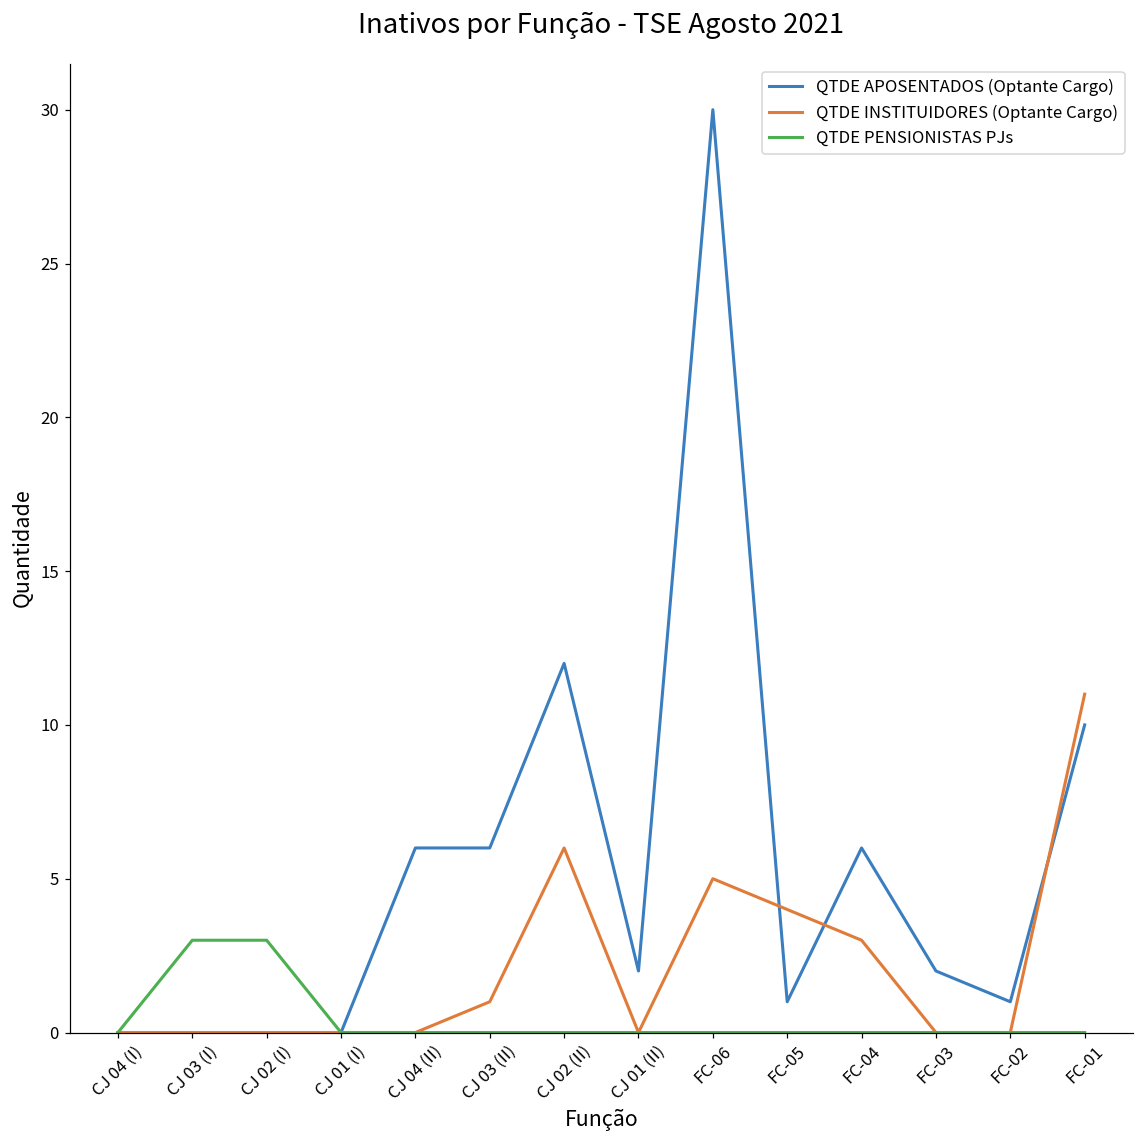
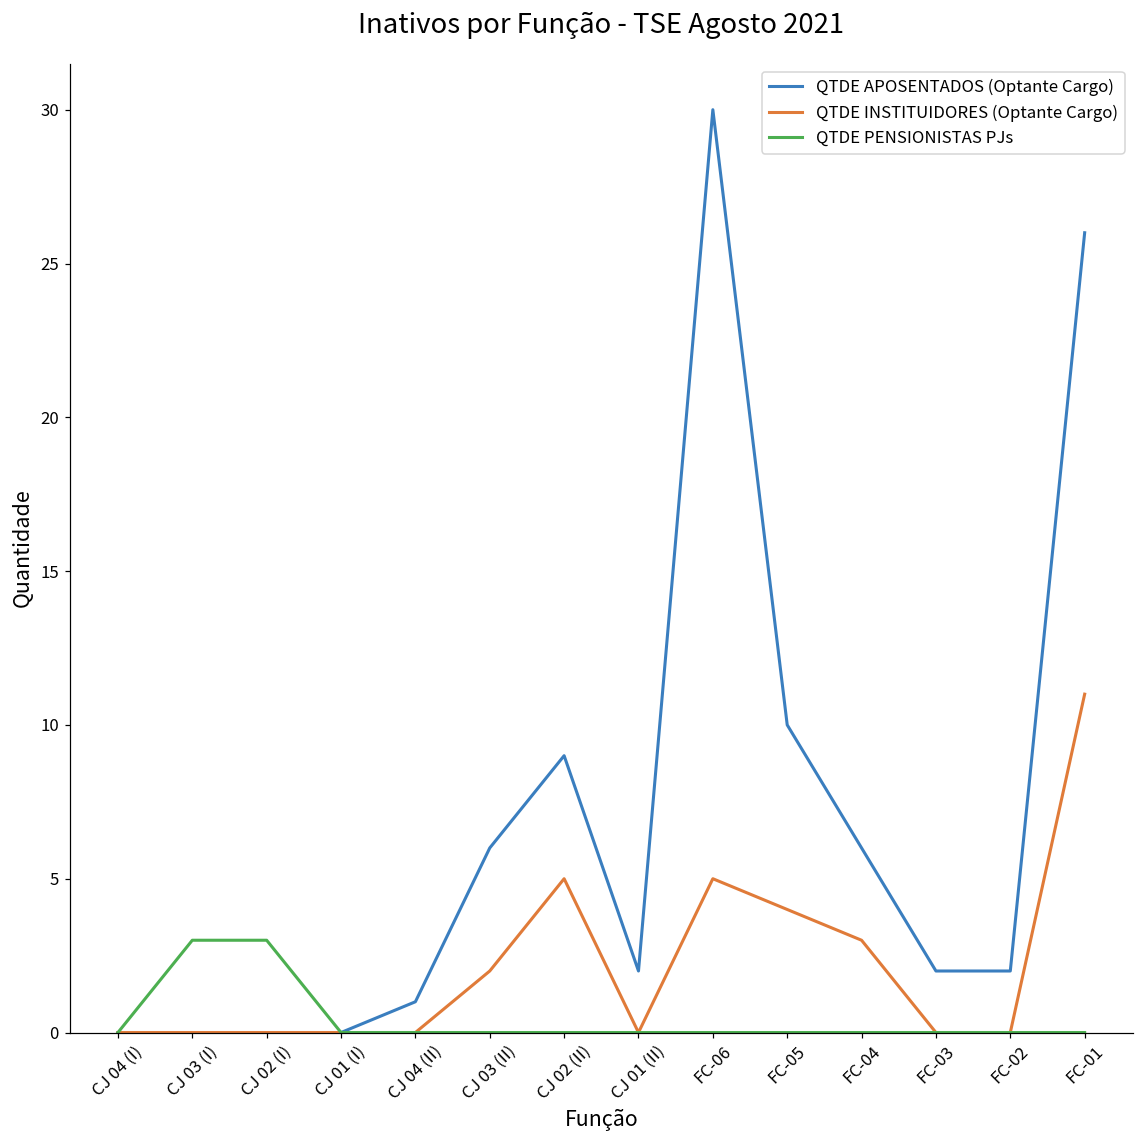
QTDE APOSENTADOS (Optante Cargo), CJ 04 (II): 6 -> 1
QTDE INSTITUIDORES (Optante Cargo), CJ 03 (II): 1 -> 2
QTDE APOSENTADOS (Optante Cargo), CJ 02 (II): 12 -> 9
QTDE INSTITUIDORES (Optante Cargo), CJ 02 (II): 6 -> 5
QTDE APOSENTADOS (Optante Cargo), FC-05: 1 -> 10
QTDE APOSENTADOS (Optante Cargo), FC-02: 1 -> 2
QTDE APOSENTADOS (Optante Cargo), FC-01: 10 -> 26
